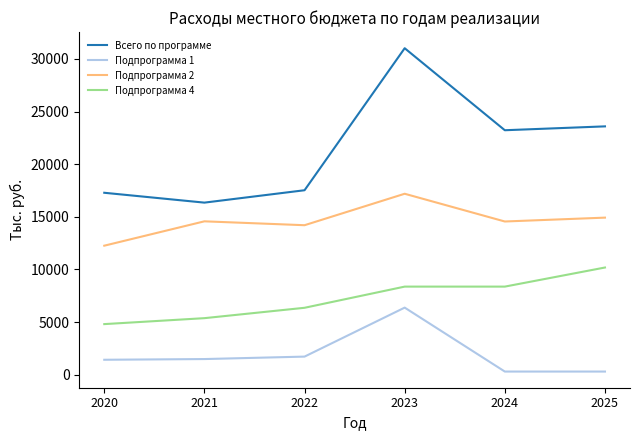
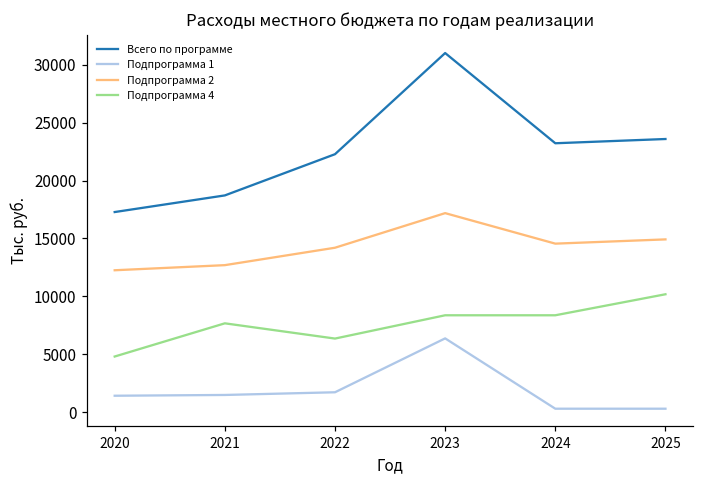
Всего по программе, 2021: 16300 -> 18700
Подпрограмма 2, 2021: 14600 -> 12700
Подпрограмма 4, 2021: 5400 -> 7700
Всего по программе, 2022: 17500 -> 22300
